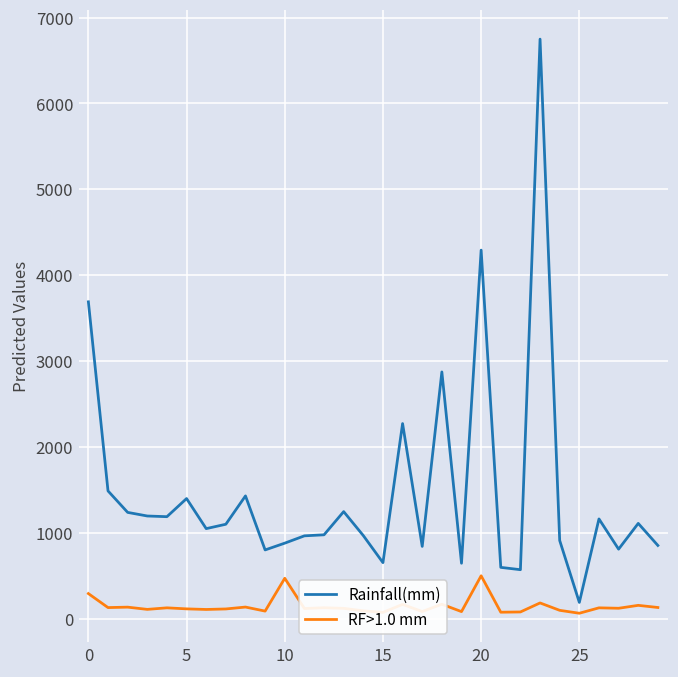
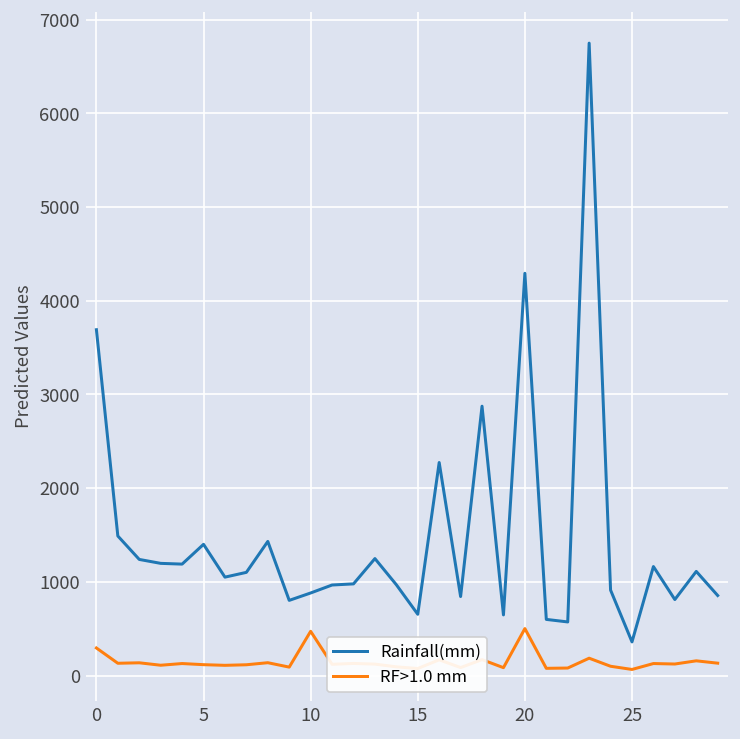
Rainfall(mm), 25: 200 -> 400
